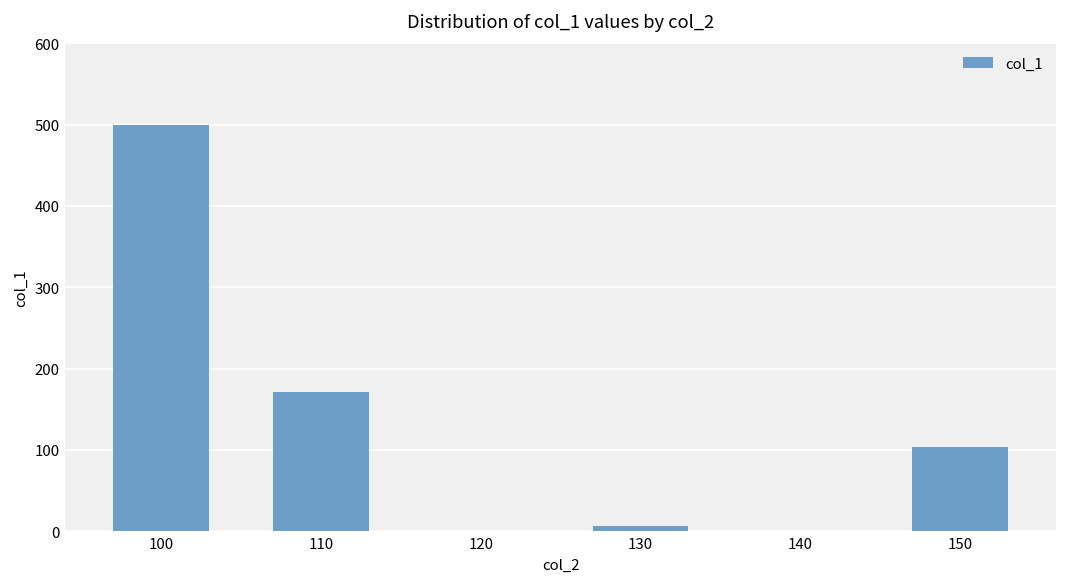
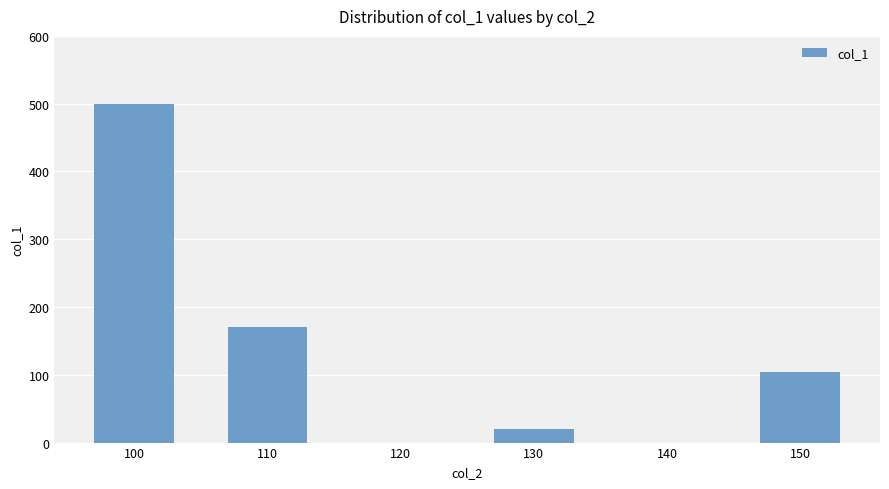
130: 10 -> 20
